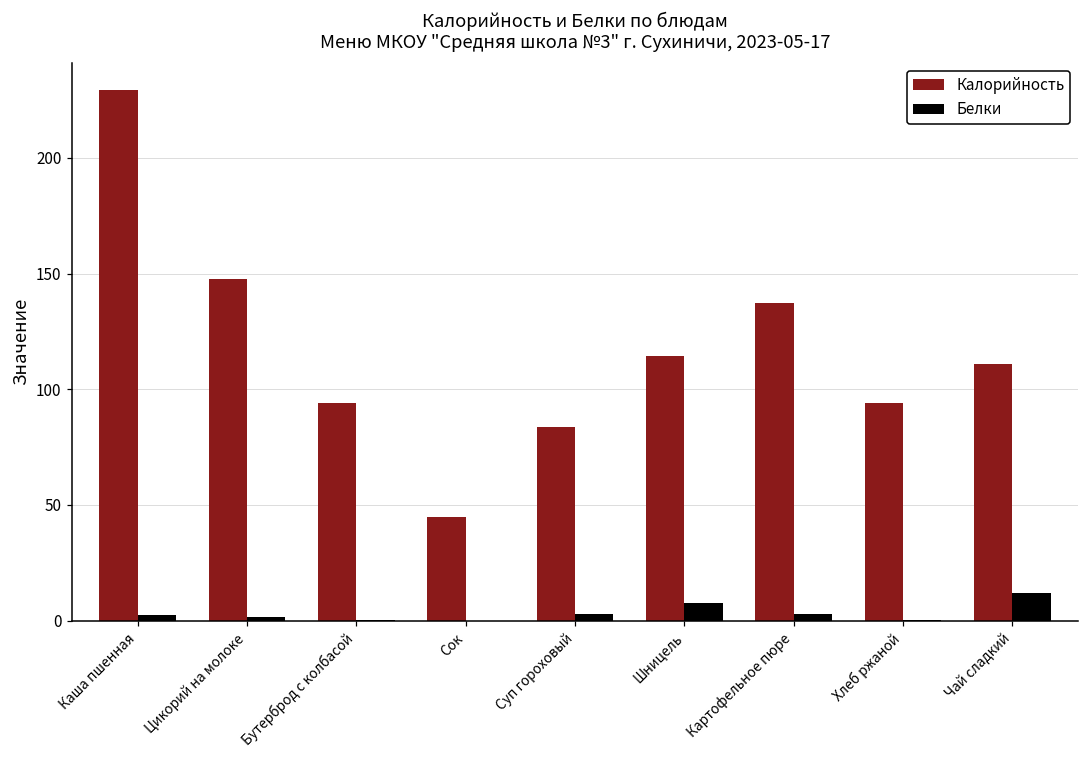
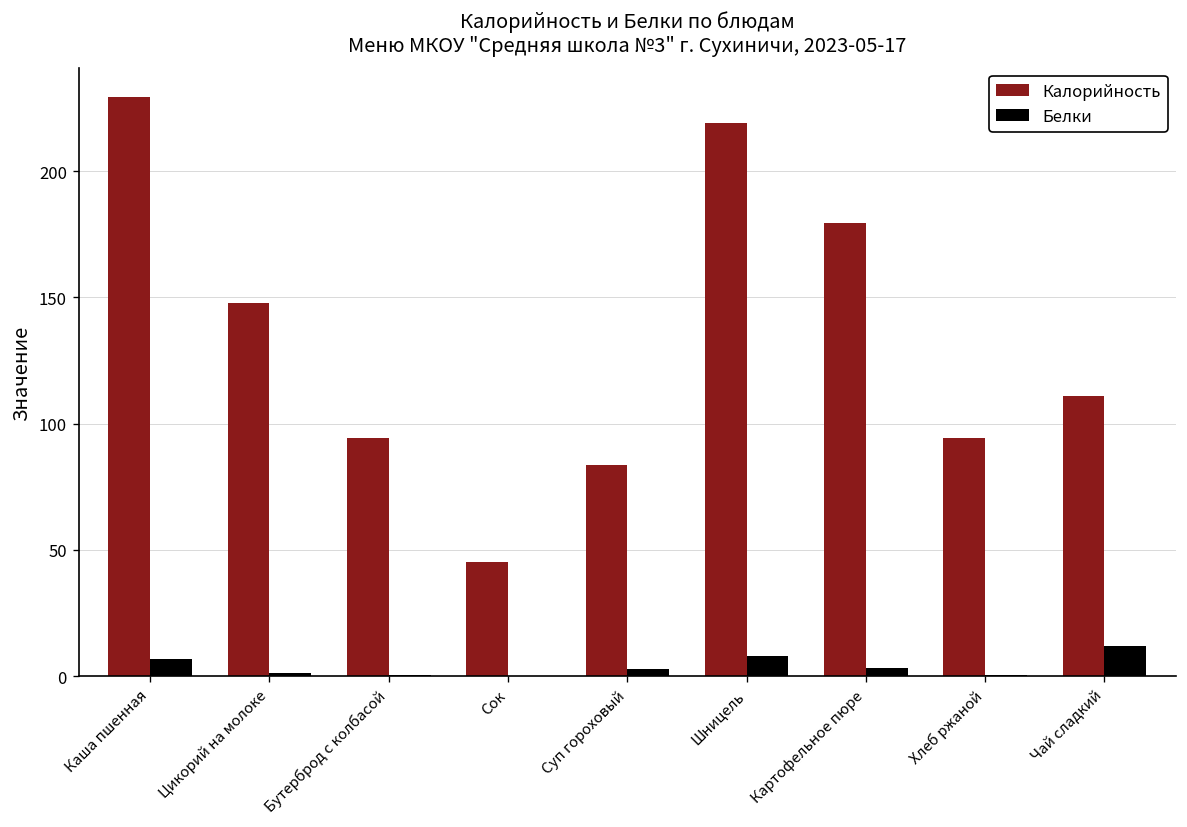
Белки, Каша пшенная: 3 -> 7
Калорийность, Шницель: 114 -> 219
Калорийность, Картофельное пюре: 137 -> 179
